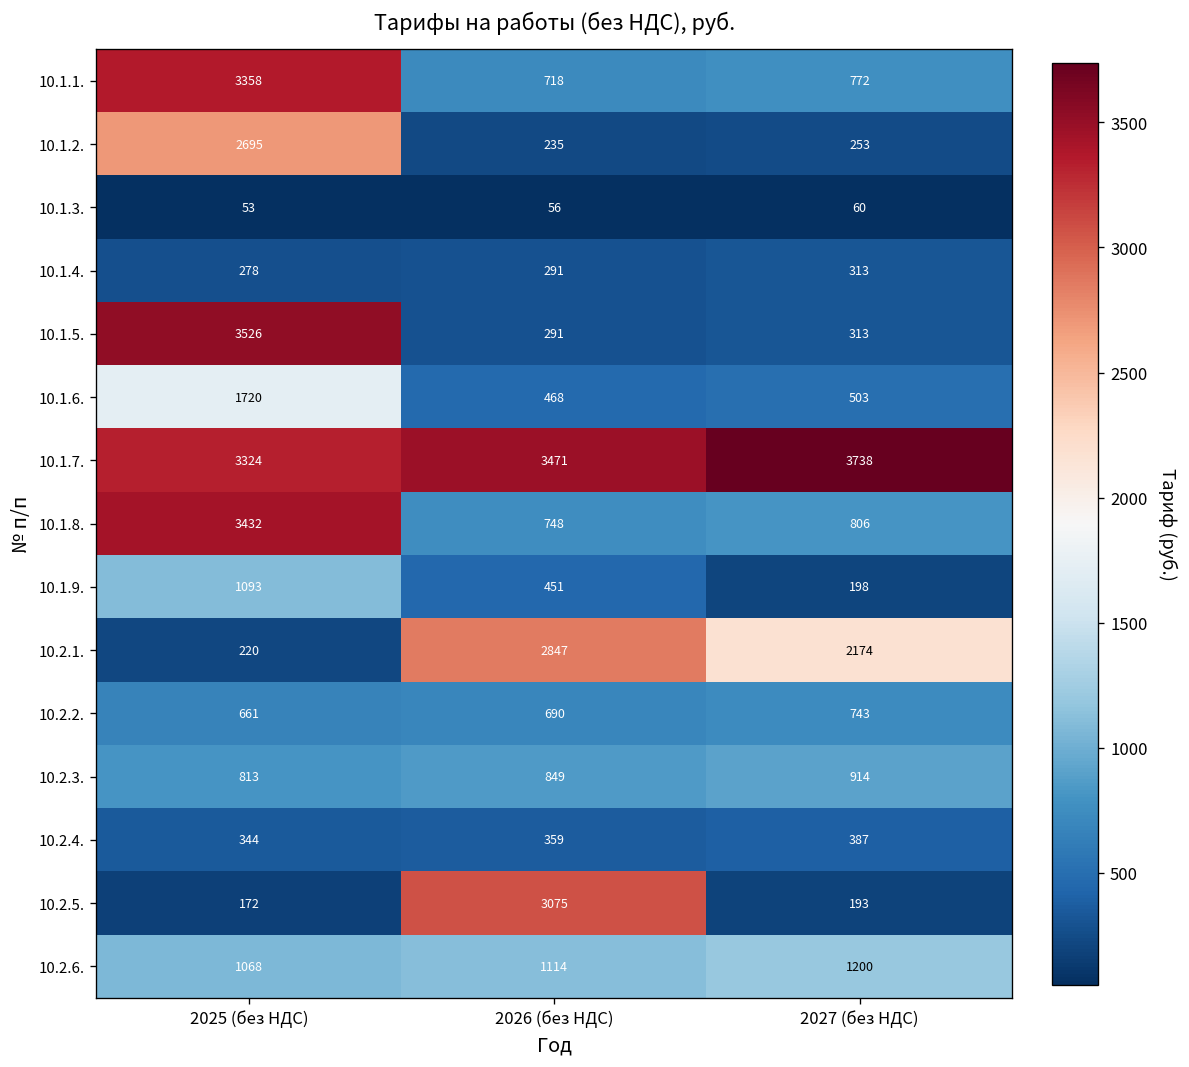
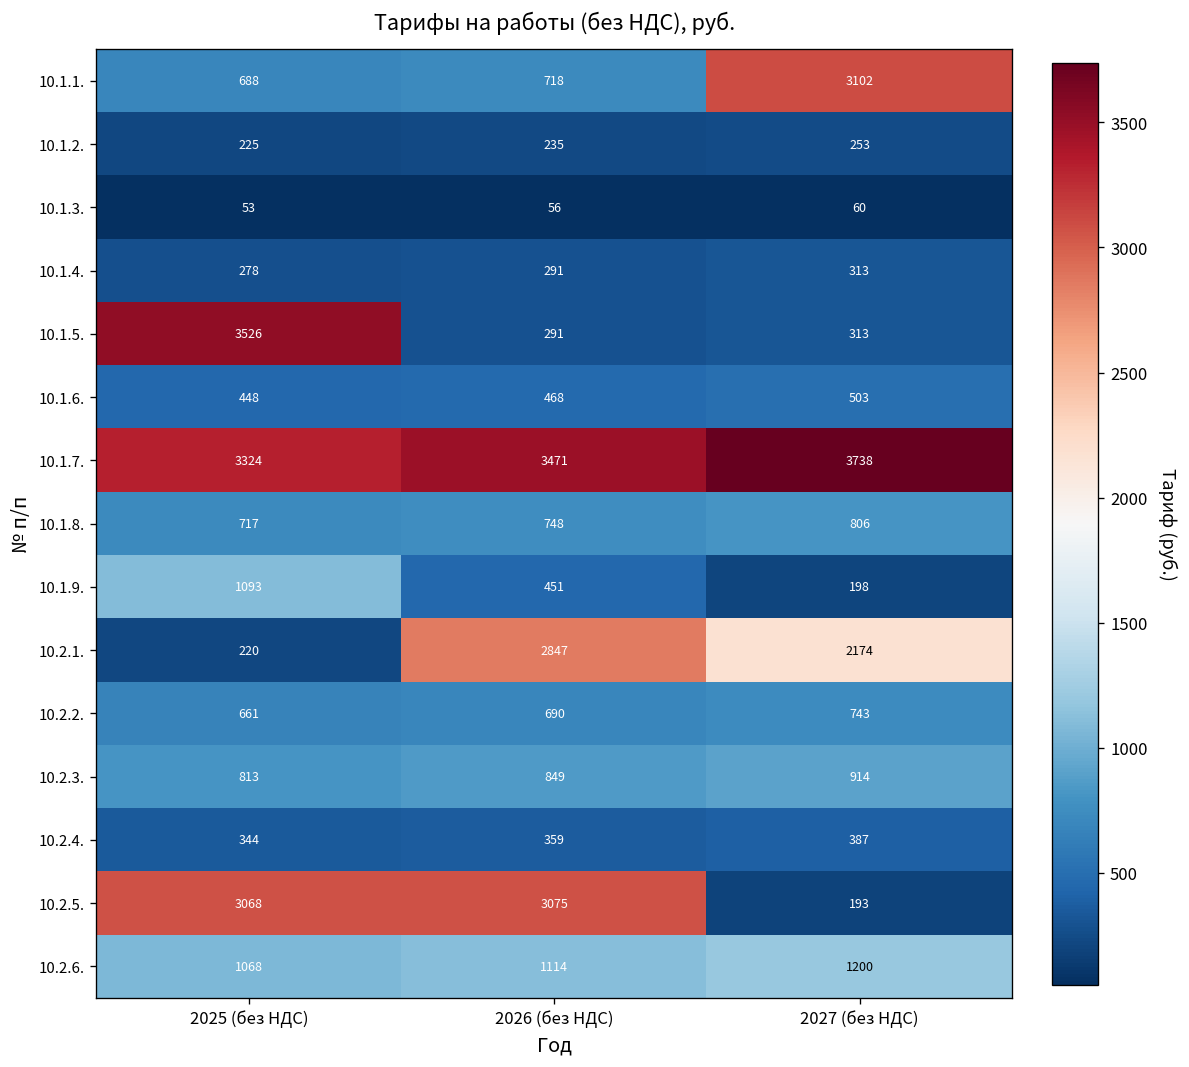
10.1.1., 2025 (без НДС): 3358 -> 688
10.1.1., 2027 (без НДС): 772 -> 3102
10.1.2., 2025 (без НДС): 2695 -> 225
10.1.6., 2025 (без НДС): 1720 -> 448
10.1.8., 2025 (без НДС): 3432 -> 717
10.2.5., 2025 (без НДС): 172 -> 3068
